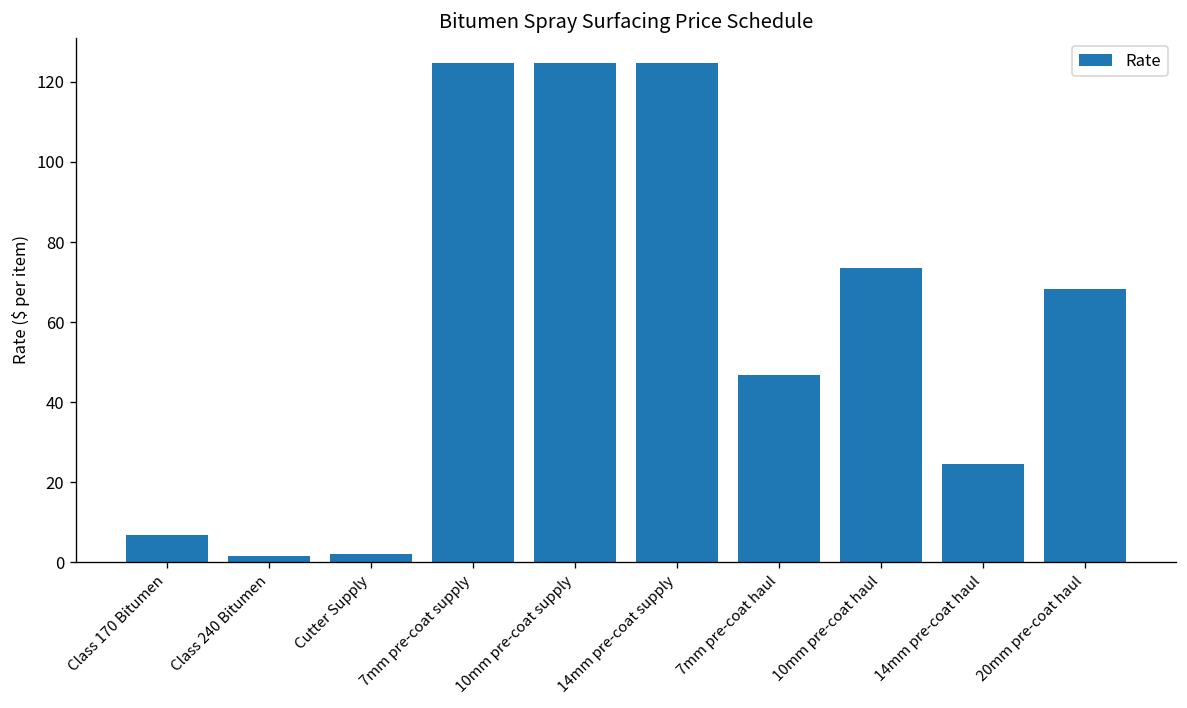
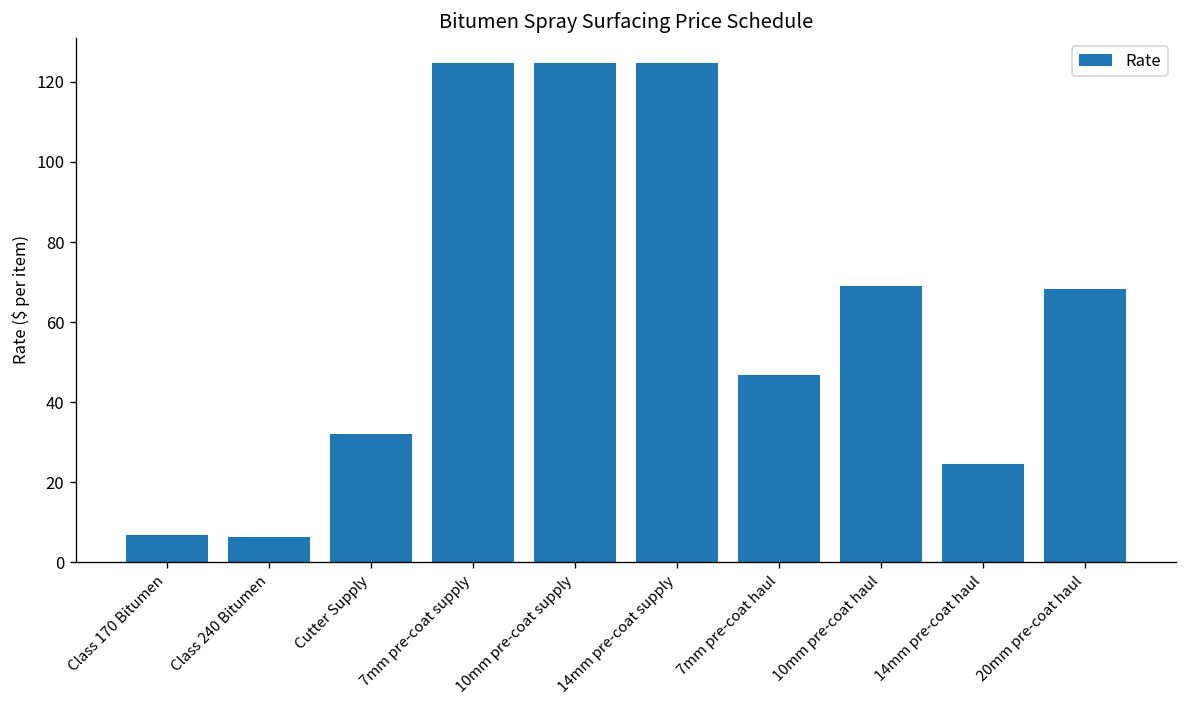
Class 240 Bitumen: 2 -> 6
Cutter Supply: 2 -> 32
10mm pre-coat haul: 74 -> 69
